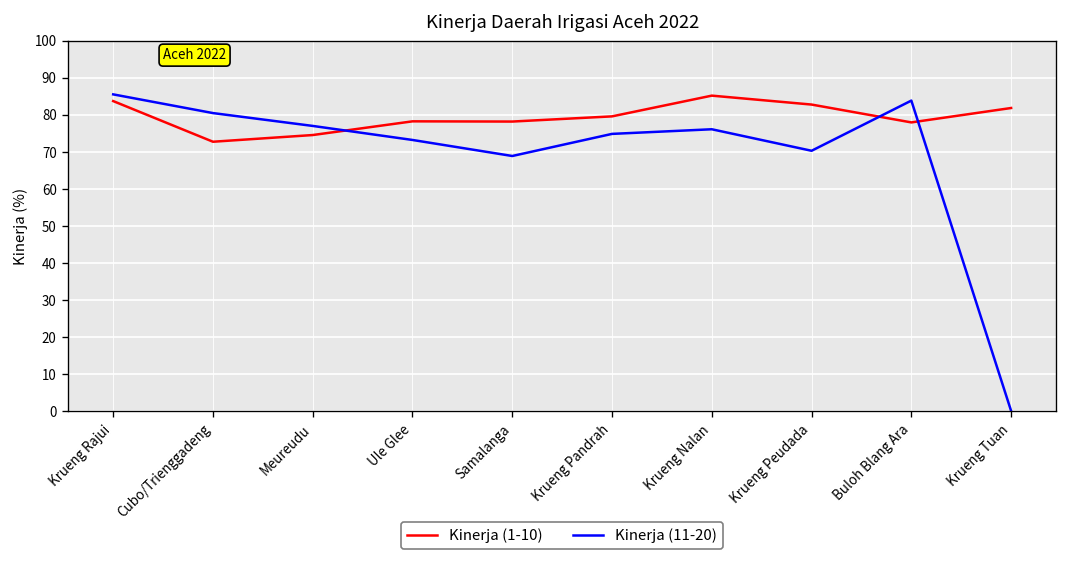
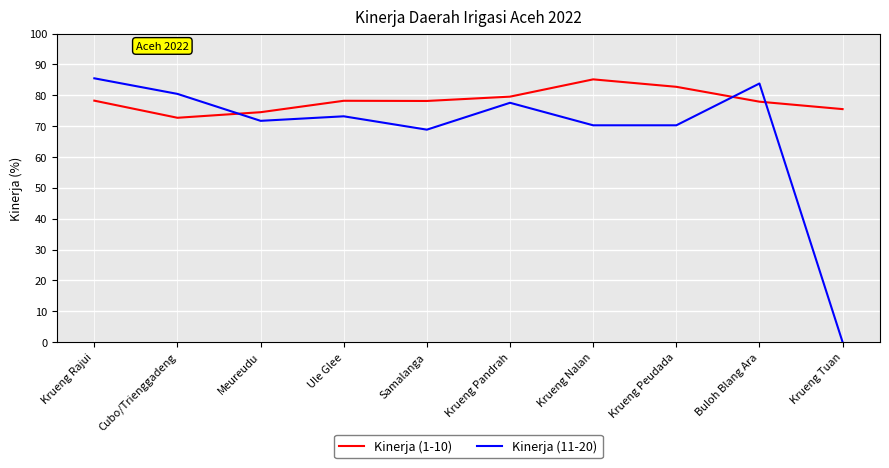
Kinerja (1-10), Krueng Rajui: 84 -> 78
Kinerja (11-20), Meureudu: 77 -> 72
Kinerja (11-20), Krueng Pandrah: 75 -> 78
Kinerja (11-20), Krueng Nalan: 76 -> 70
Kinerja (1-10), Krueng Tuan: 82 -> 76
